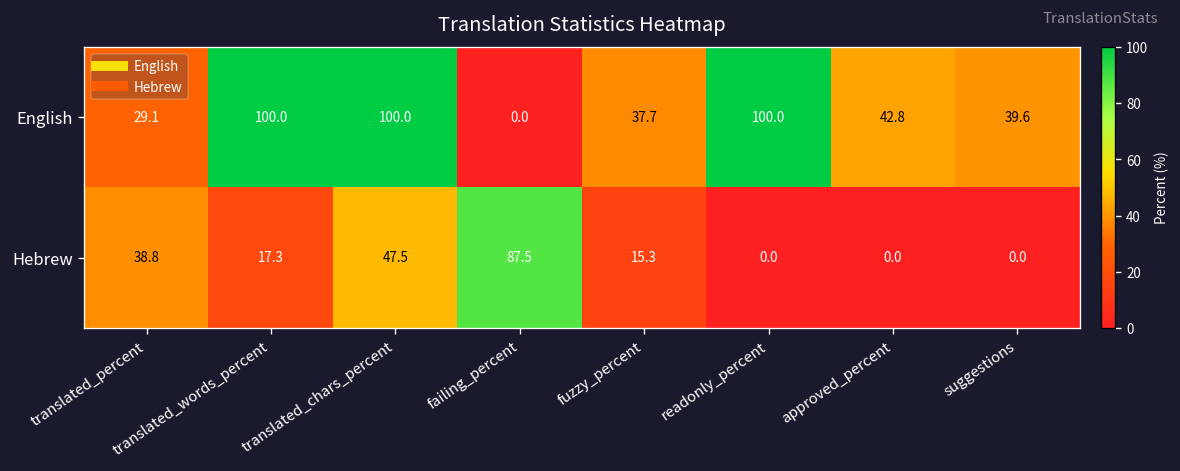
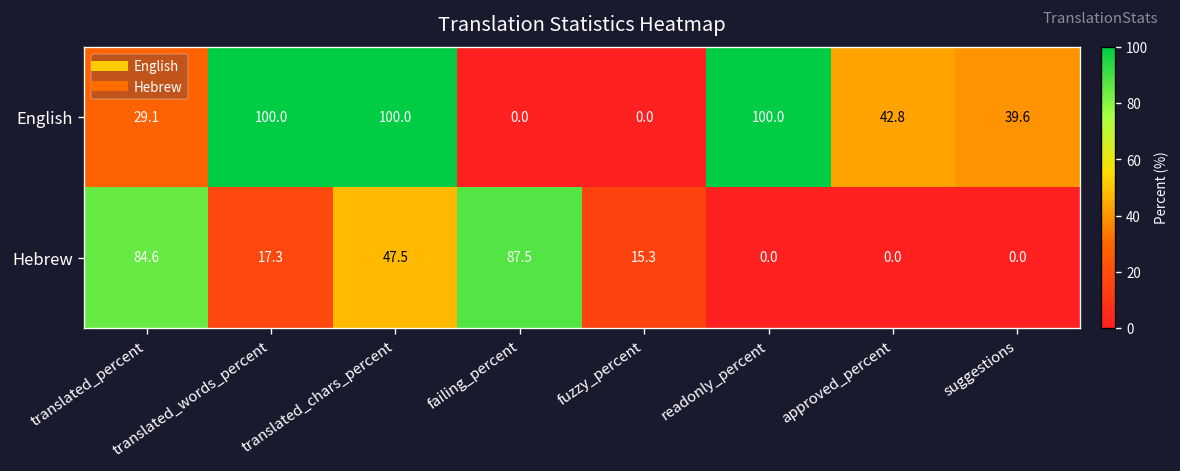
English, fuzzy_percent: 37.7 -> 0.0
Hebrew, translated_percent: 38.8 -> 84.6
